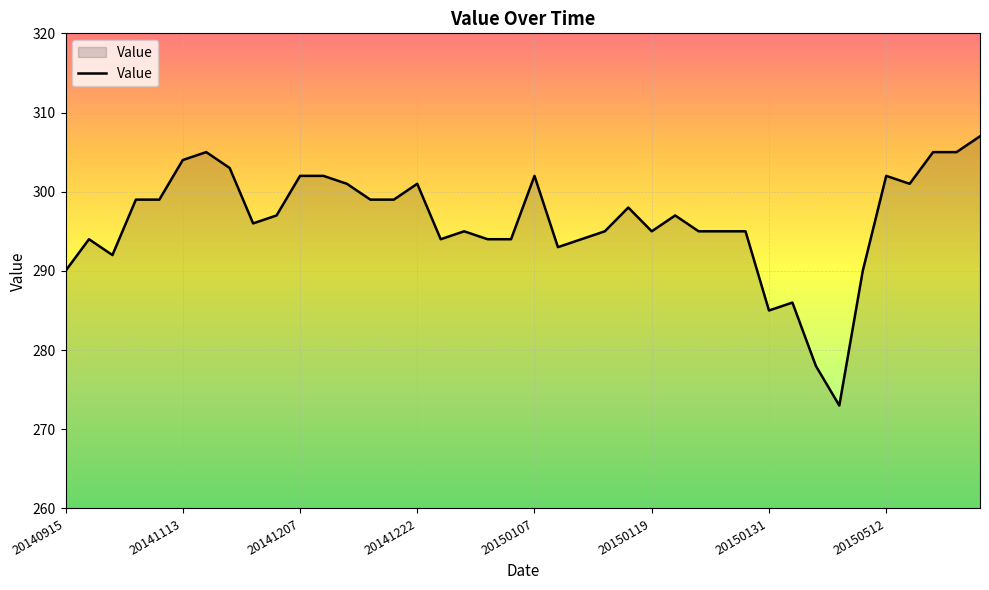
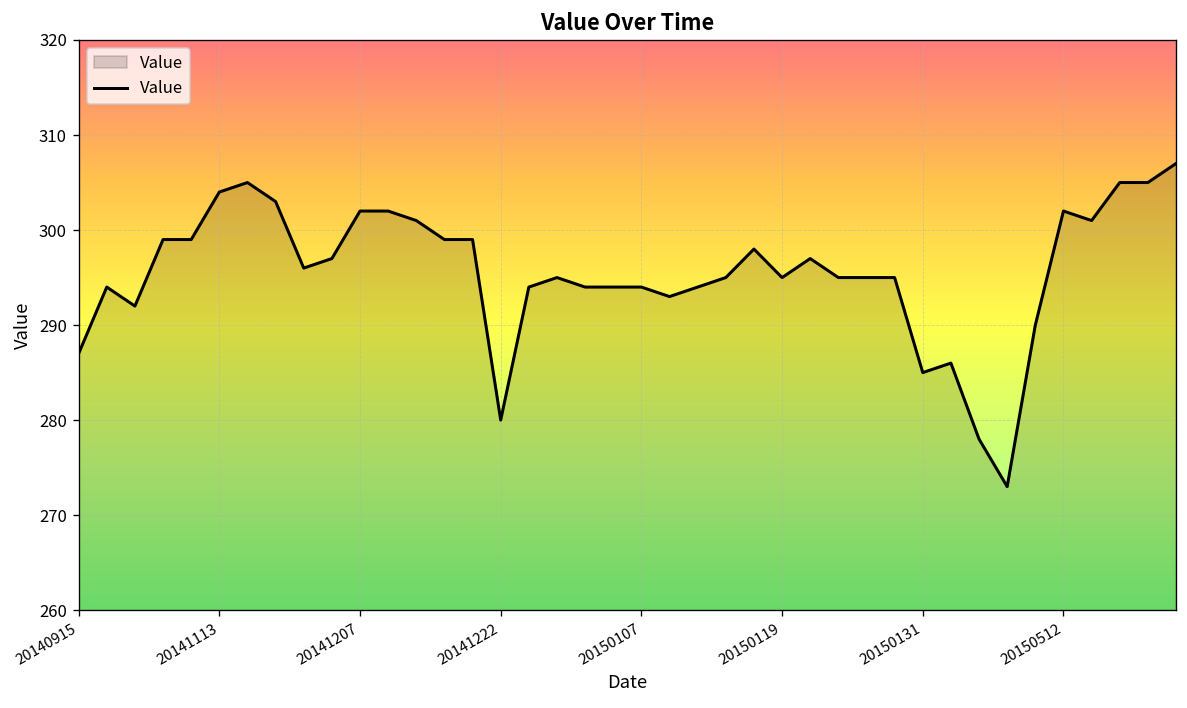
20140915: 290 -> 287
20141222: 301 -> 280
20150107: 302 -> 294
